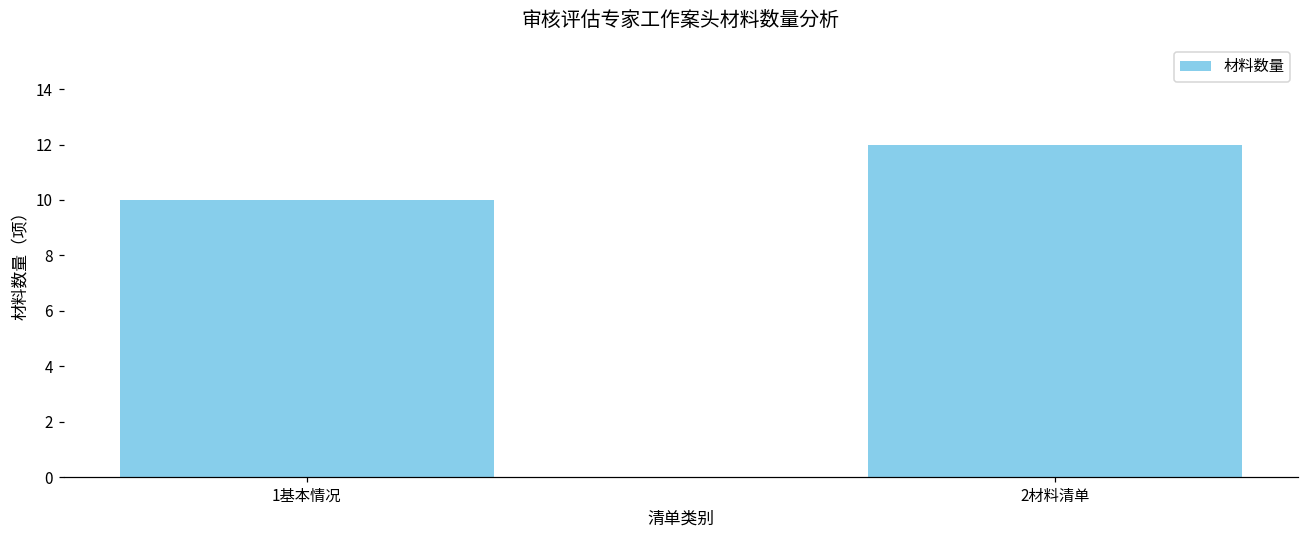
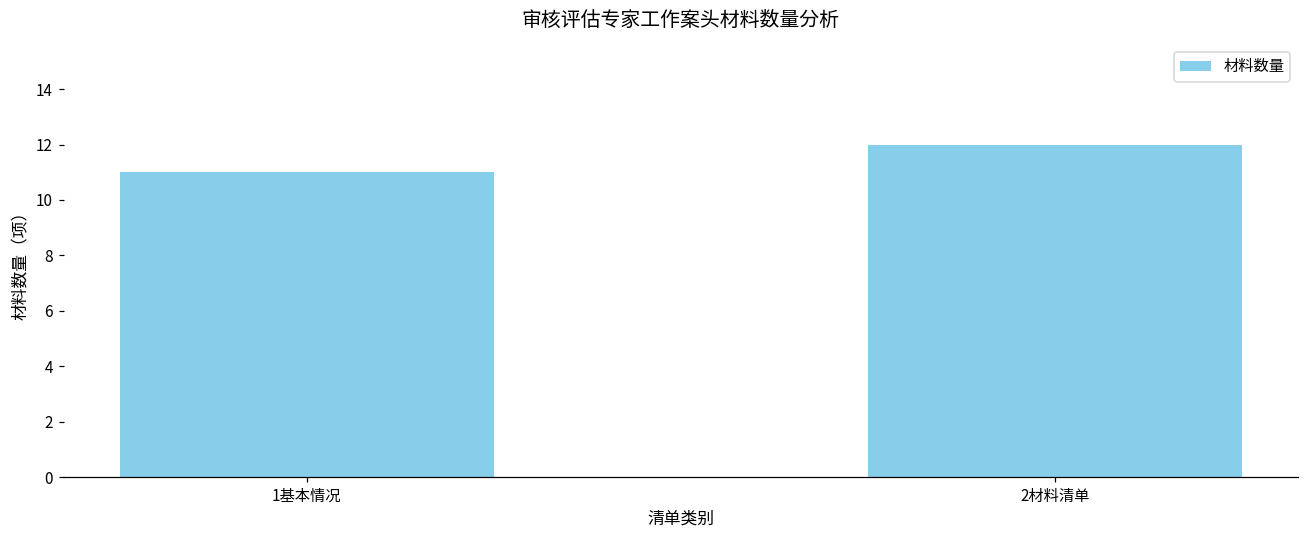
1基本情况: 10 -> 11
